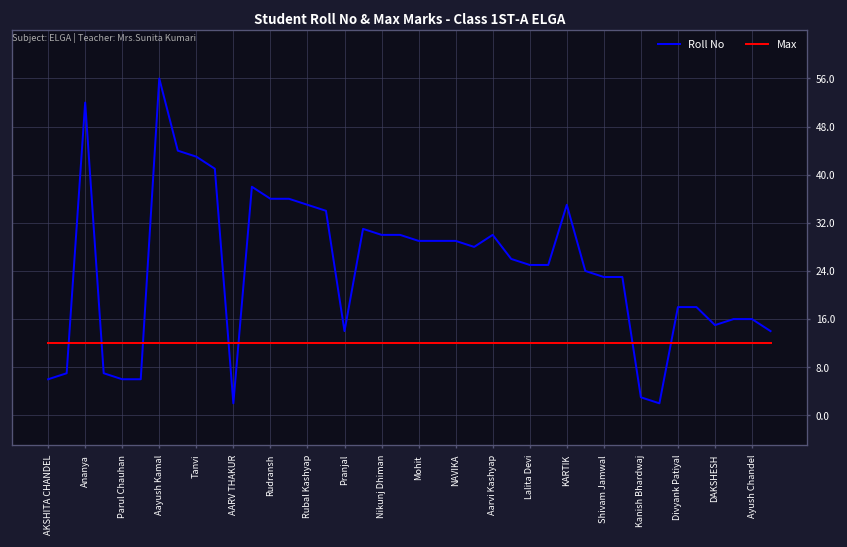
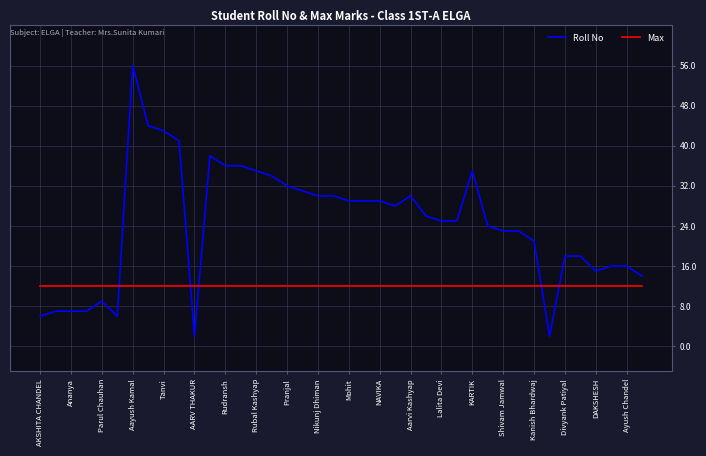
Roll No, Ananya: 52 -> 7
Roll No, Parul Chauhan: 6 -> 9
Roll No, Pranjal: 14 -> 32
Roll No, Kanish Bhardwaj: 3 -> 21
